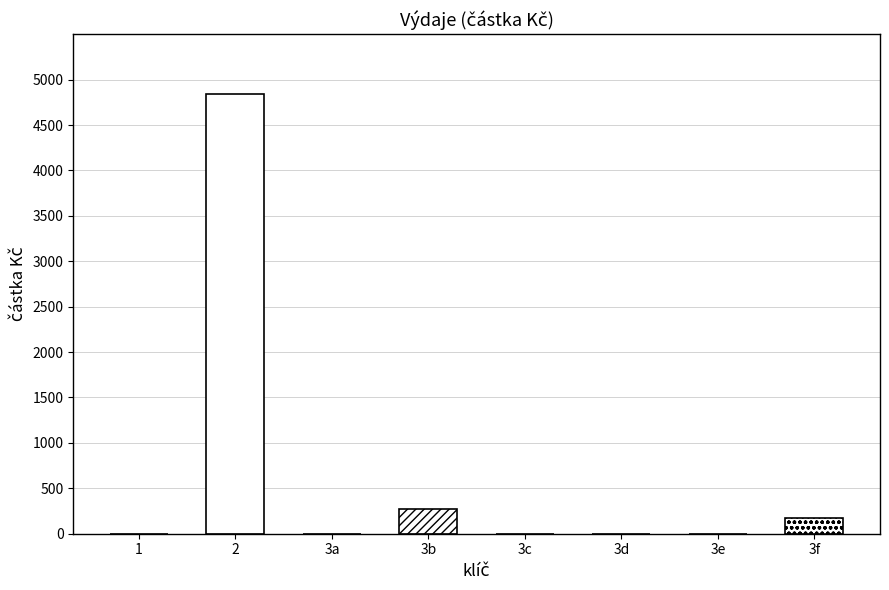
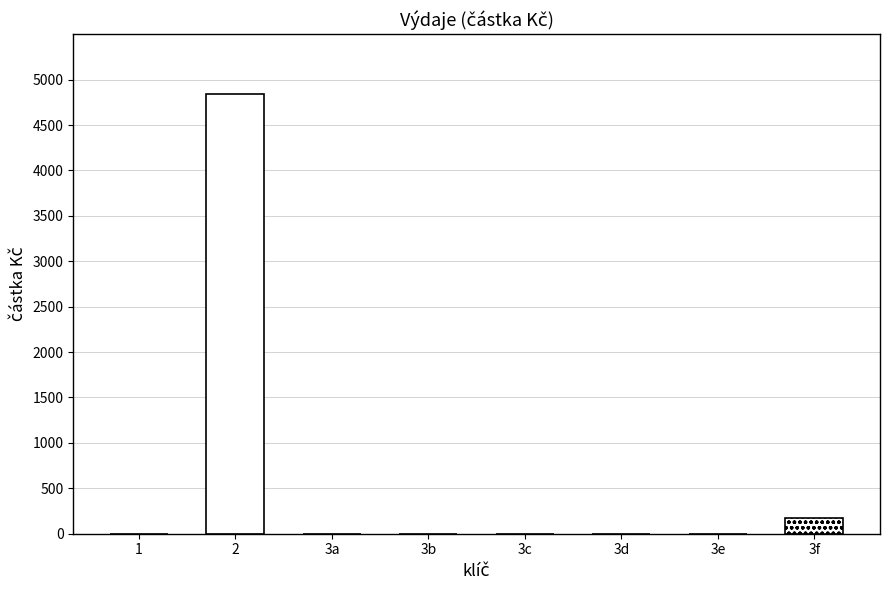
3b: 300 -> 0
